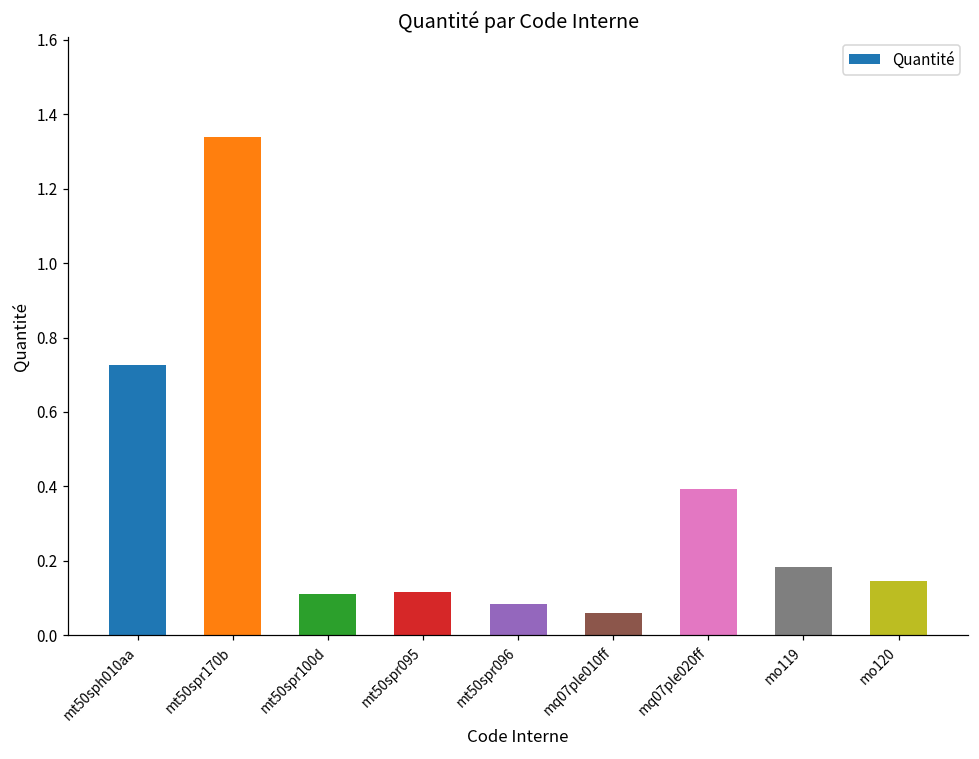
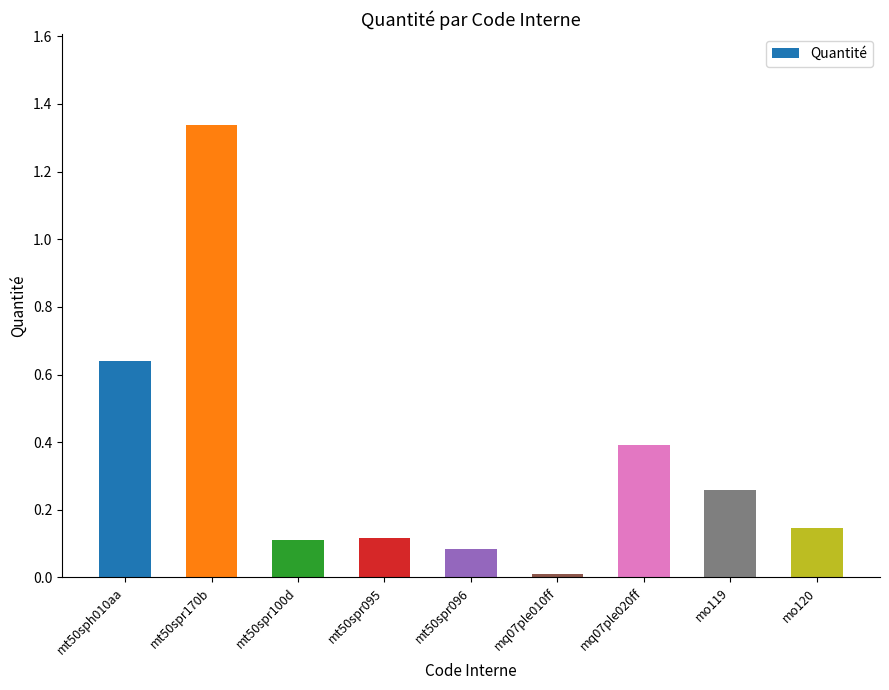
mt50sph010aa: 0.73 -> 0.64
mq07ple010ff: 0.06 -> 0.01
mo119: 0.18 -> 0.26
